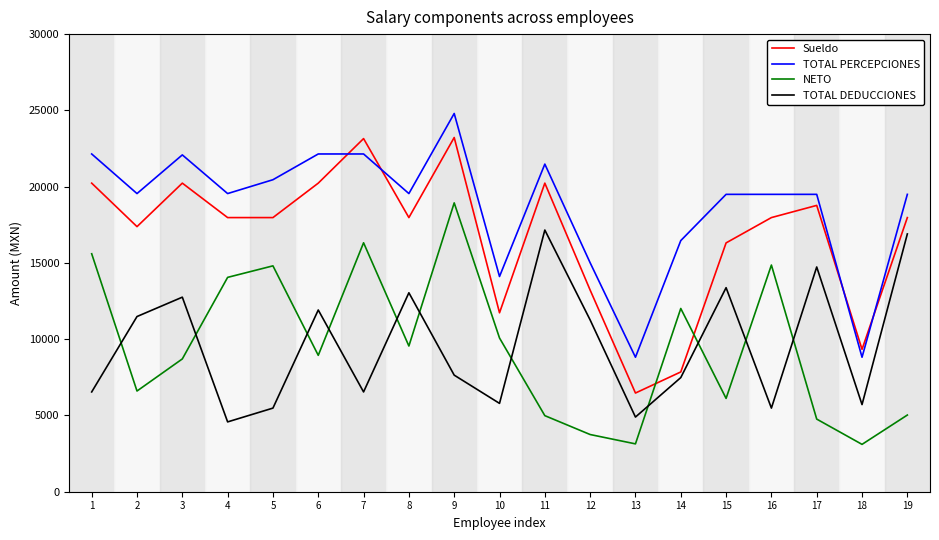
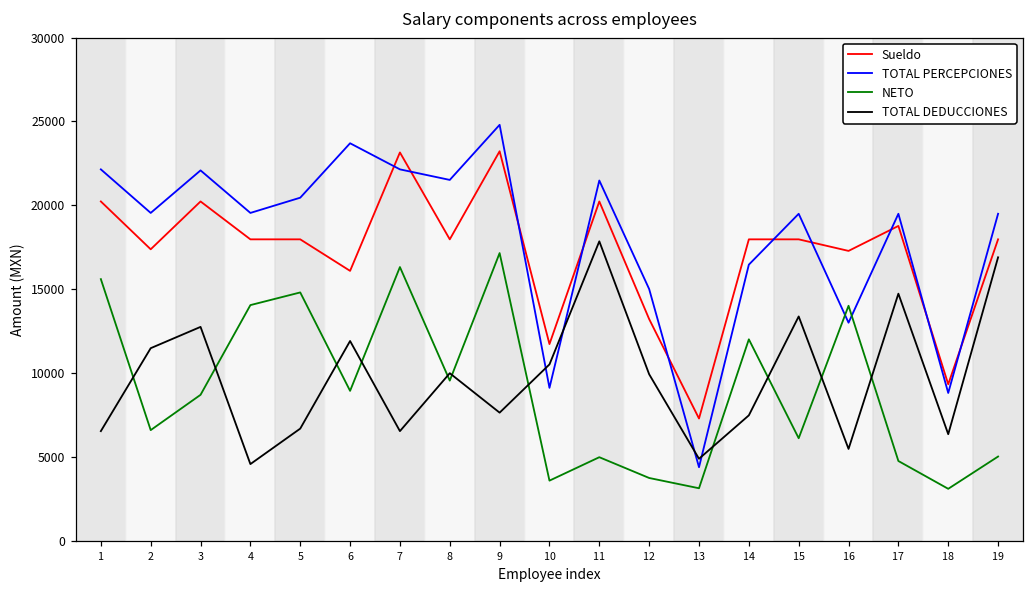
TOTAL DEDUCCIONES, 5: 5500 -> 6700
Sueldo, 6: 20200 -> 16100
TOTAL PERCEPCIONES, 6: 22100 -> 23700
TOTAL PERCEPCIONES, 8: 19500 -> 21500
TOTAL DEDUCCIONES, 8: 13000 -> 10000
NETO, 9: 18900 -> 17200
TOTAL PERCEPCIONES, 10: 14100 -> 9100
NETO, 10: 10100 -> 3600
TOTAL DEDUCCIONES, 10: 5800 -> 10500
TOTAL DEDUCCIONES, 11: 17200 -> 17900
TOTAL DEDUCCIONES, 12: 11300 -> 9900
Sueldo, 13: 6500 -> 7300
TOTAL PERCEPCIONES, 13: 8800 -> 4400
Sueldo, 14: 7900 -> 18000
Sueldo, 15: 16300 -> 18000
Sueldo, 16: 18000 -> 17300
TOTAL PERCEPCIONES, 16: 19500 -> 13000
NETO, 16: 14900 -> 14000
TOTAL DEDUCCIONES, 18: 5700 -> 6400
